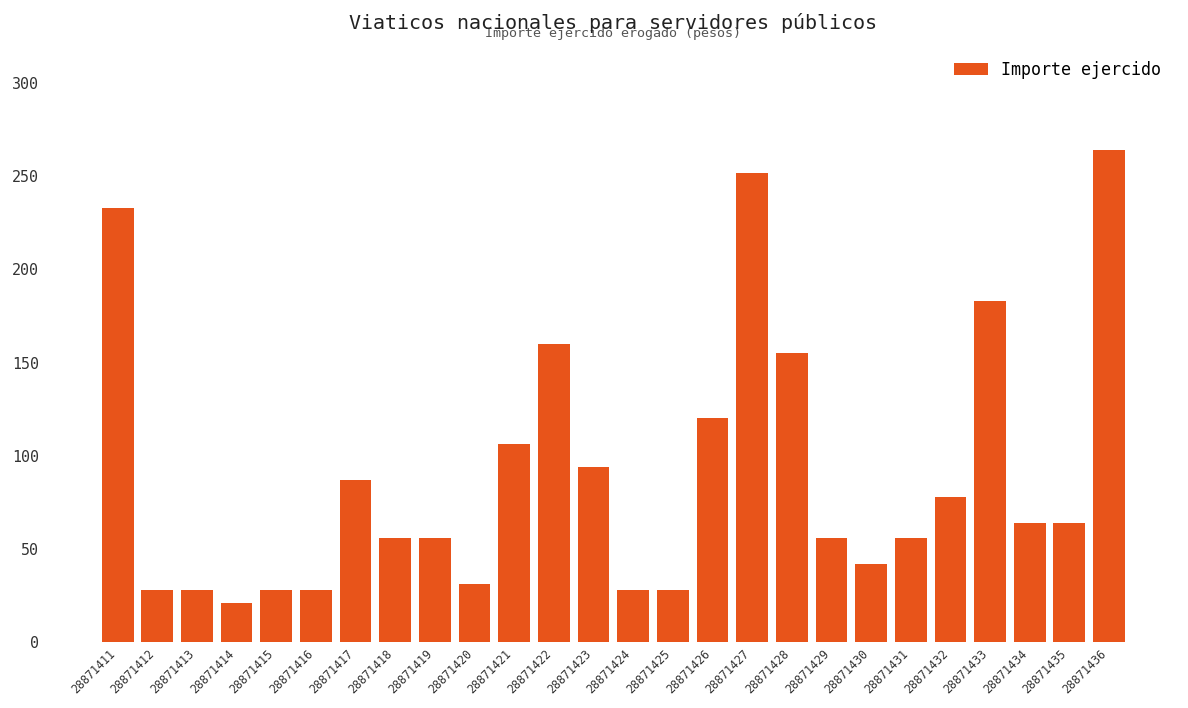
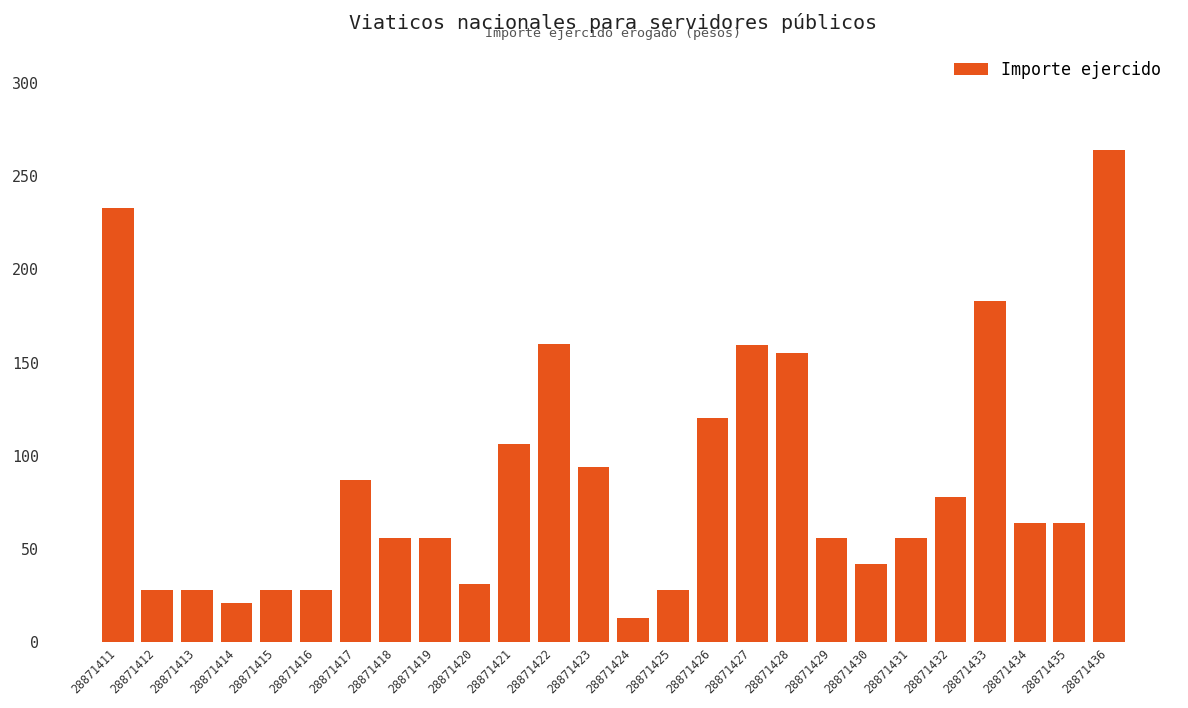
28871424: 28 -> 13
28871427: 252 -> 159
